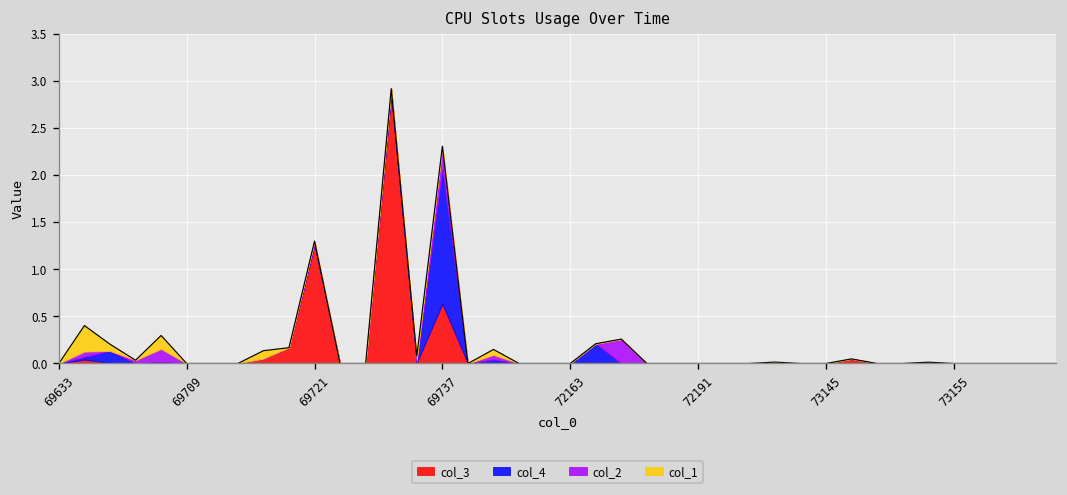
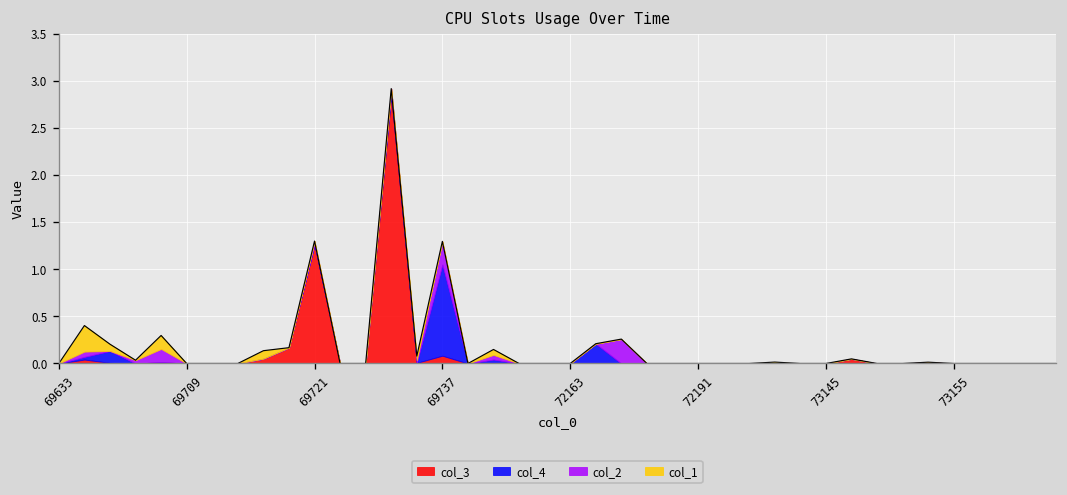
col_3, 69737: 0.6 -> 0.1
col_4, 69737: 1.4 -> 1.0
